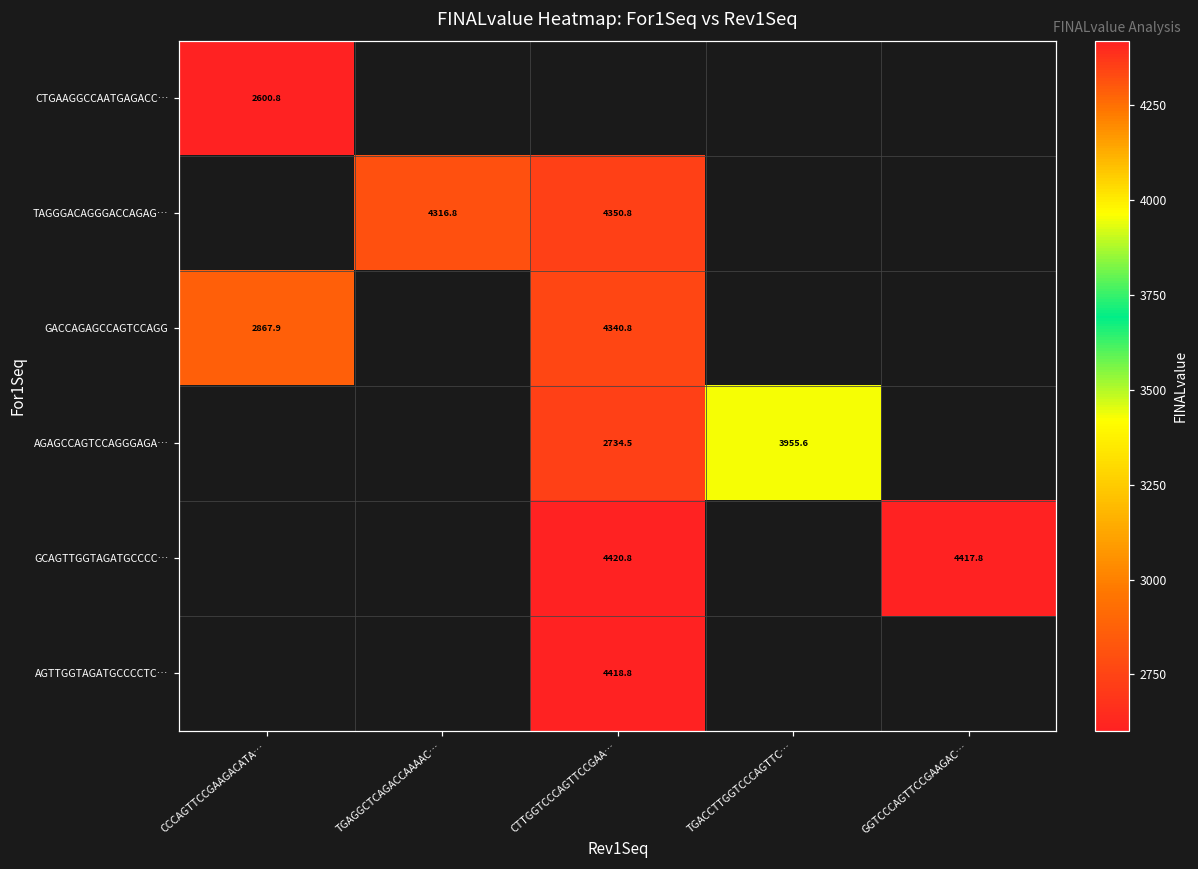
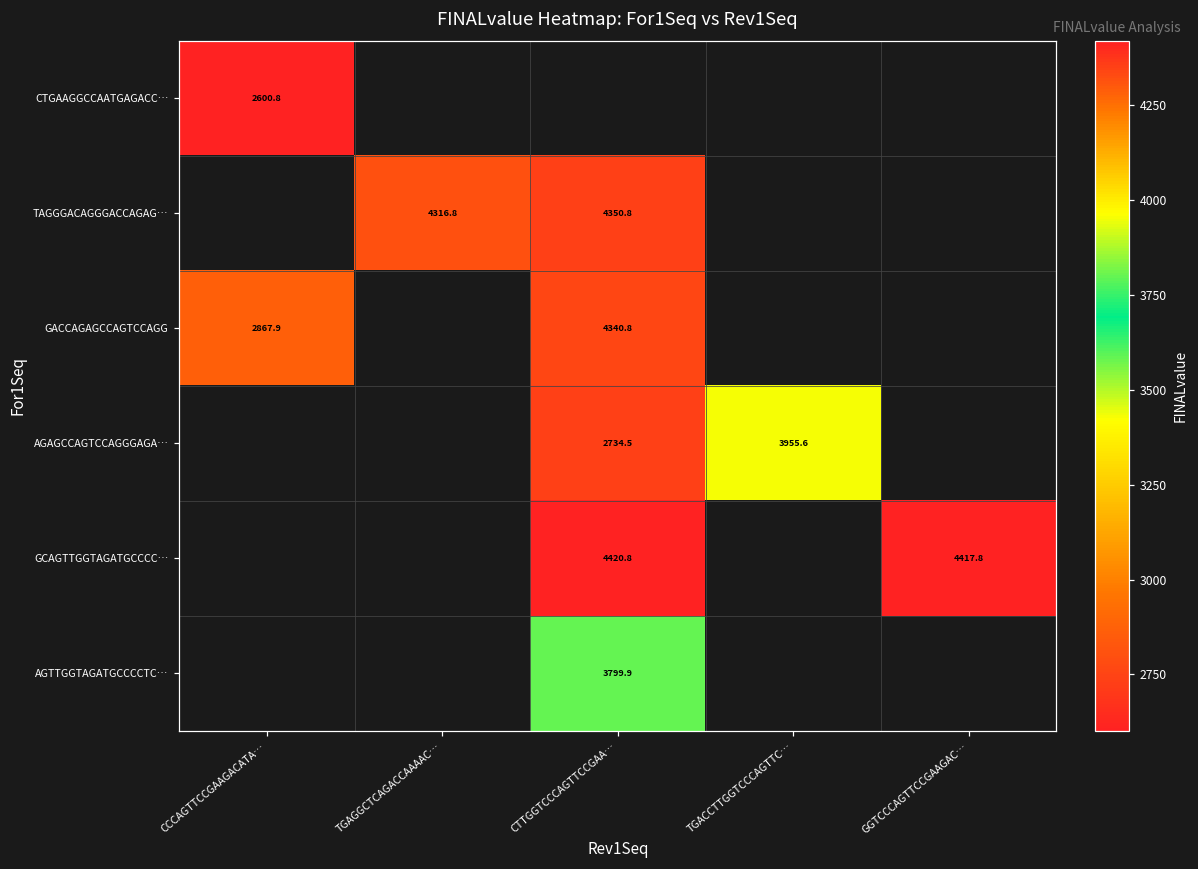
AGTTGGTAGATGCCCCTC…, CTTGGTCCCAGTTCCGAA…: 4418.8 -> 3799.9
